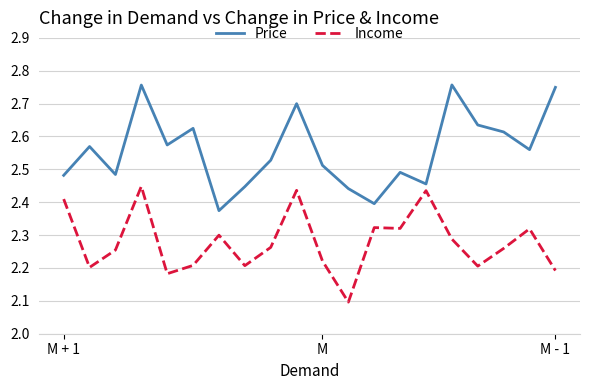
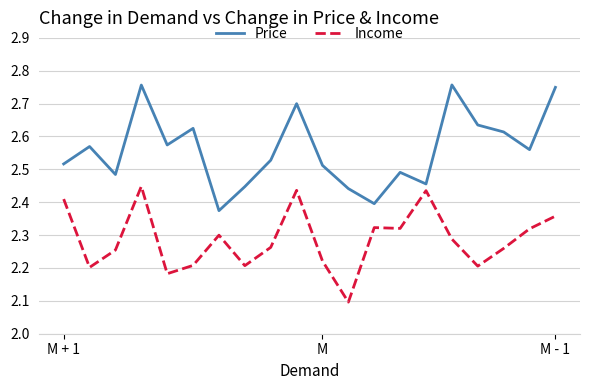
Price, M + 1: 2.48 -> 2.52
Income, M - 1: 2.19 -> 2.36
